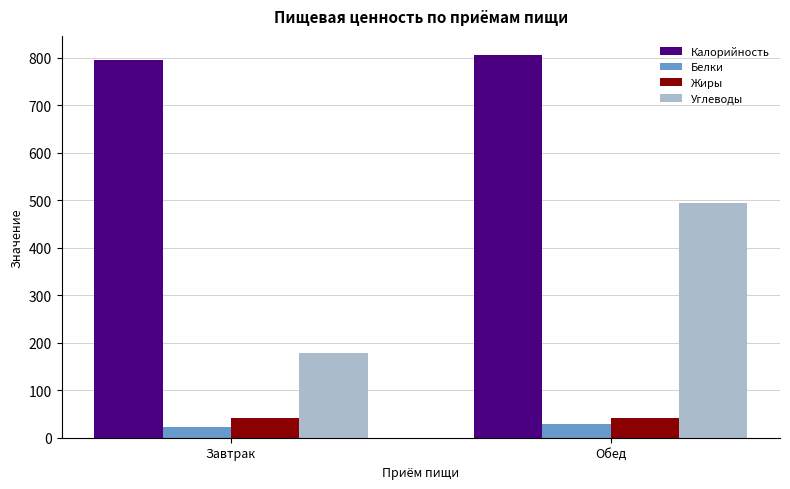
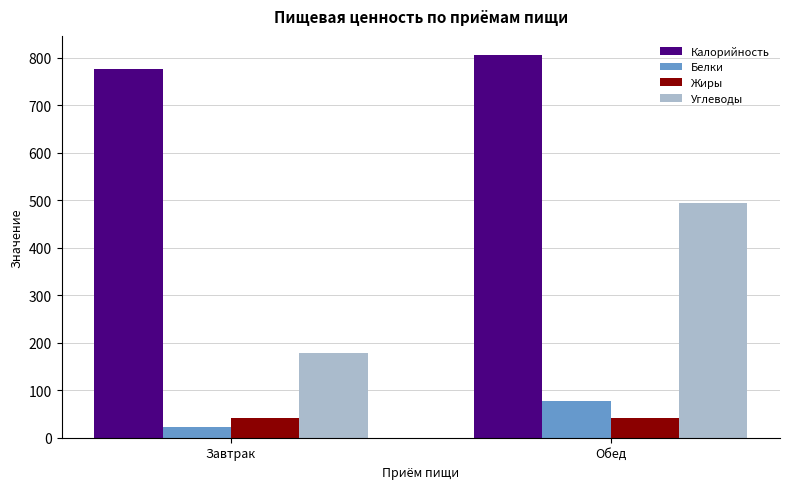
Калорийность, Завтрак: 800 -> 780
Белки, Обед: 30 -> 80
